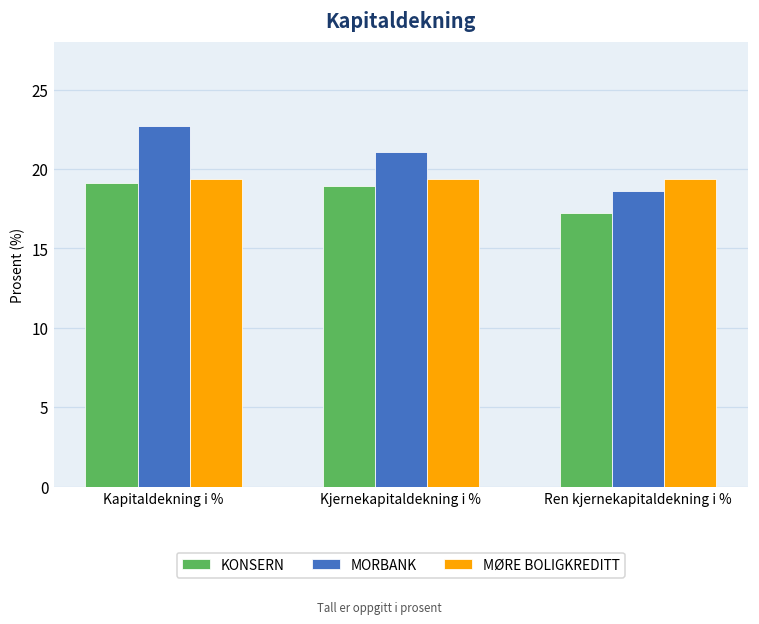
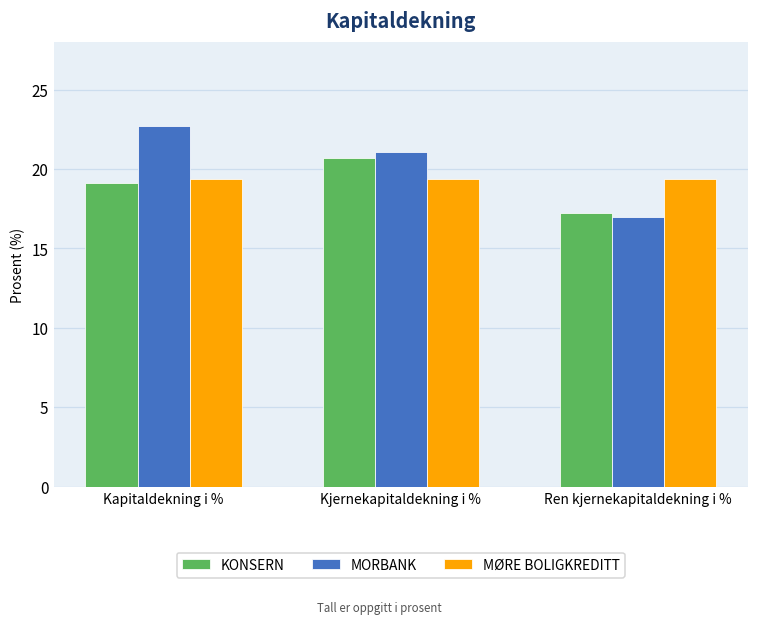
KONSERN, Kjernekapitaldekning i %: 18.9 -> 20.7
MORBANK, Ren kjernekapitaldekning i %: 18.6 -> 17.0
